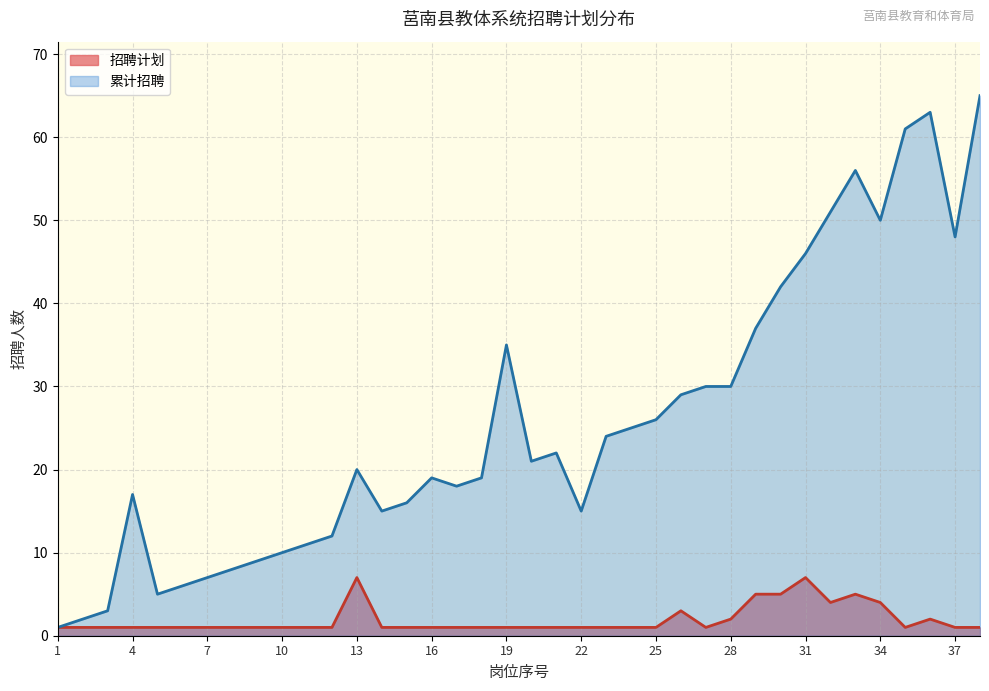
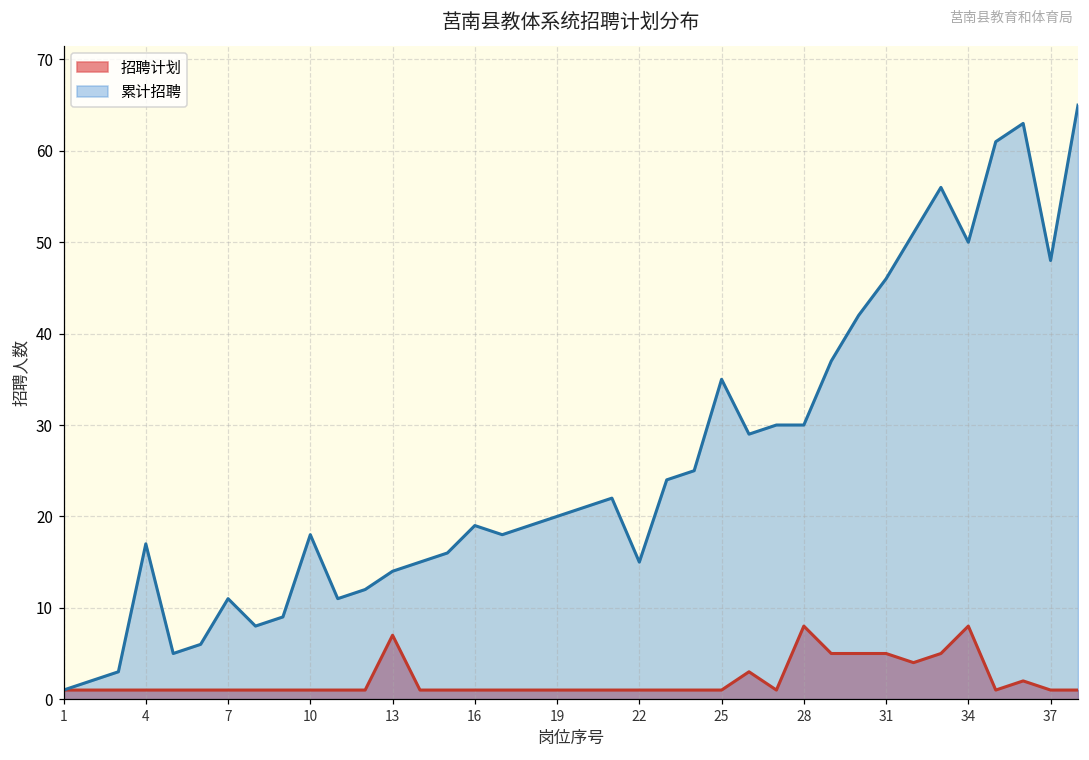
累计招聘, 7: 7 -> 11
累计招聘, 10: 10 -> 18
累计招聘, 13: 20 -> 14
累计招聘, 19: 35 -> 20
累计招聘, 25: 26 -> 35
招聘计划, 28: 2 -> 8
招聘计划, 31: 7 -> 5
招聘计划, 34: 4 -> 8
